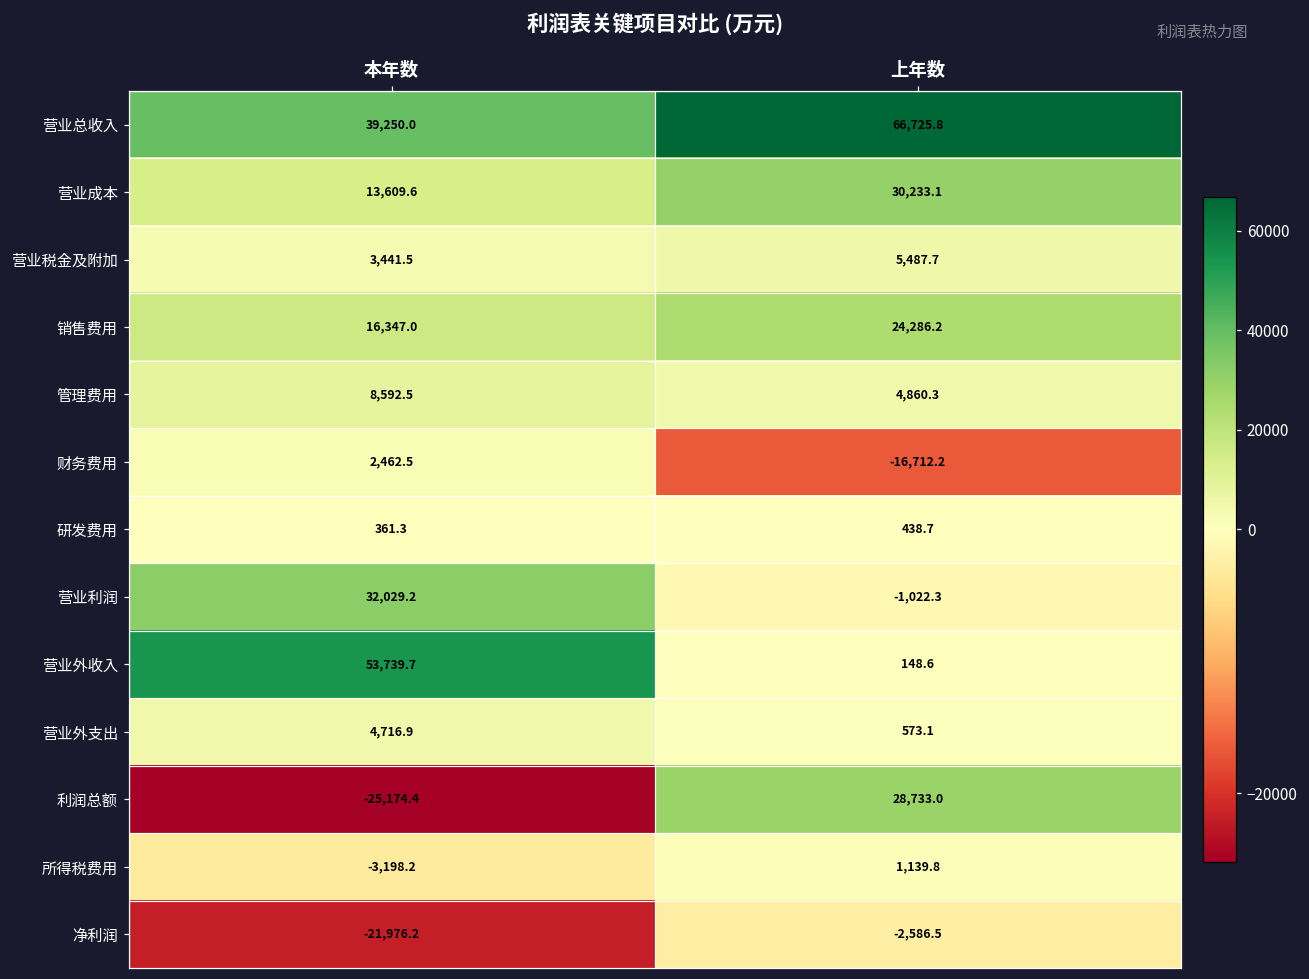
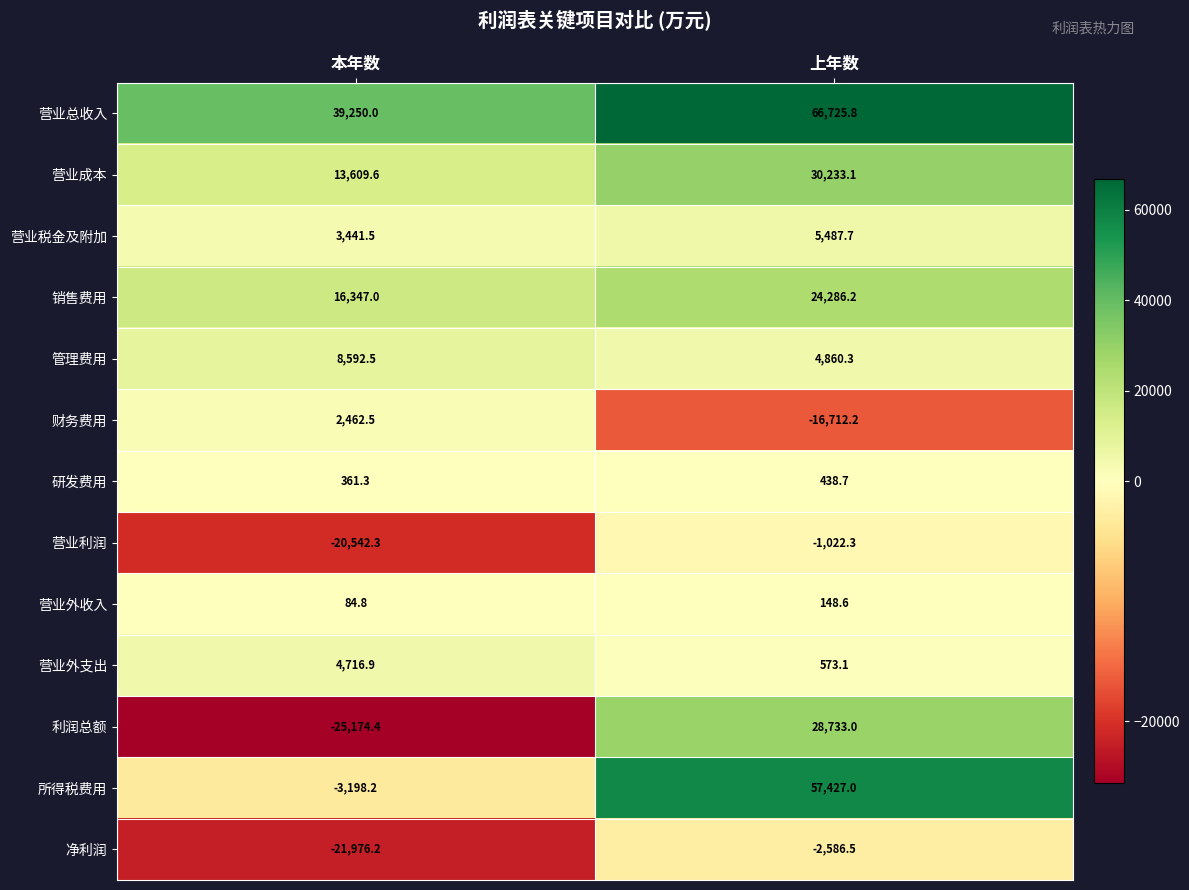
营业利润, 本年数: 32,029.2 -> -20,542.3
营业外收入, 本年数: 53,739.7 -> 84.8
所得税费用, 上年数: 1,139.8 -> 57,427.0
